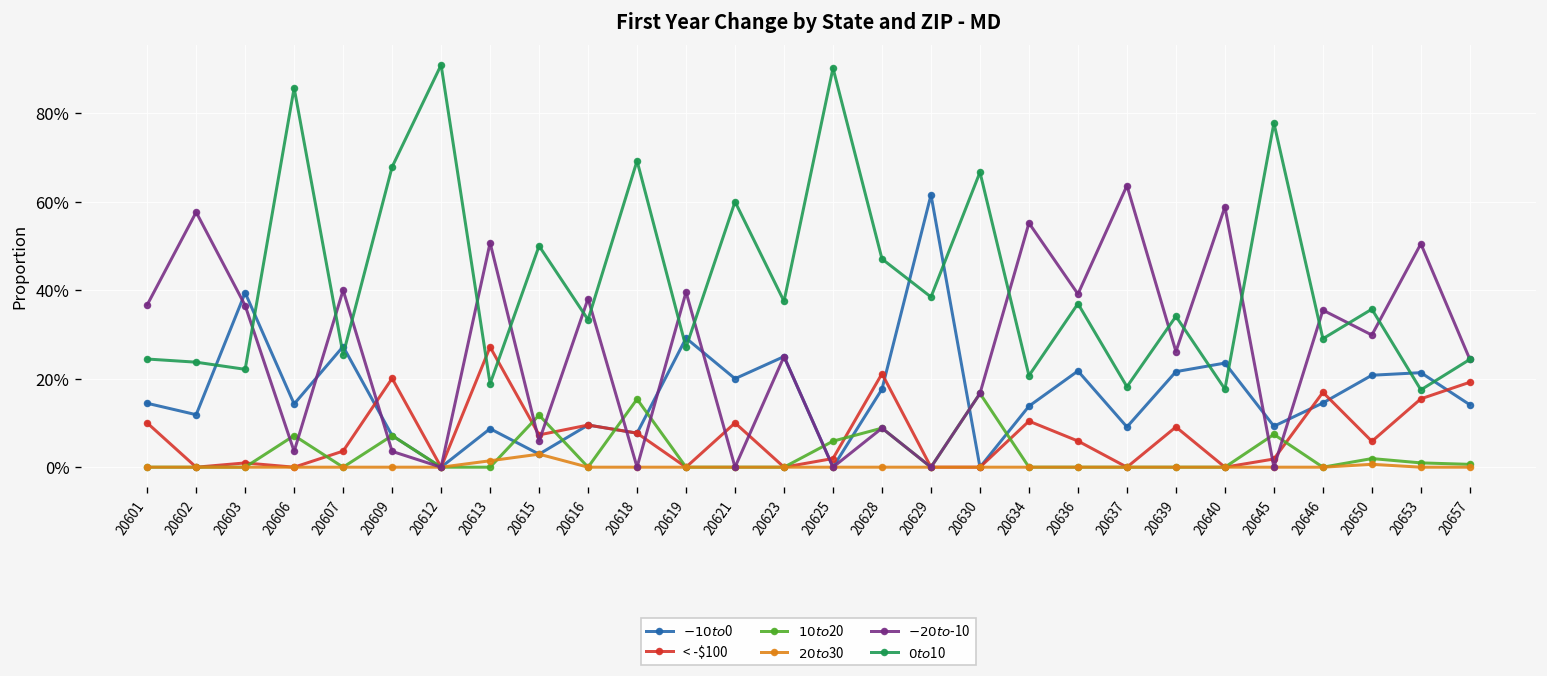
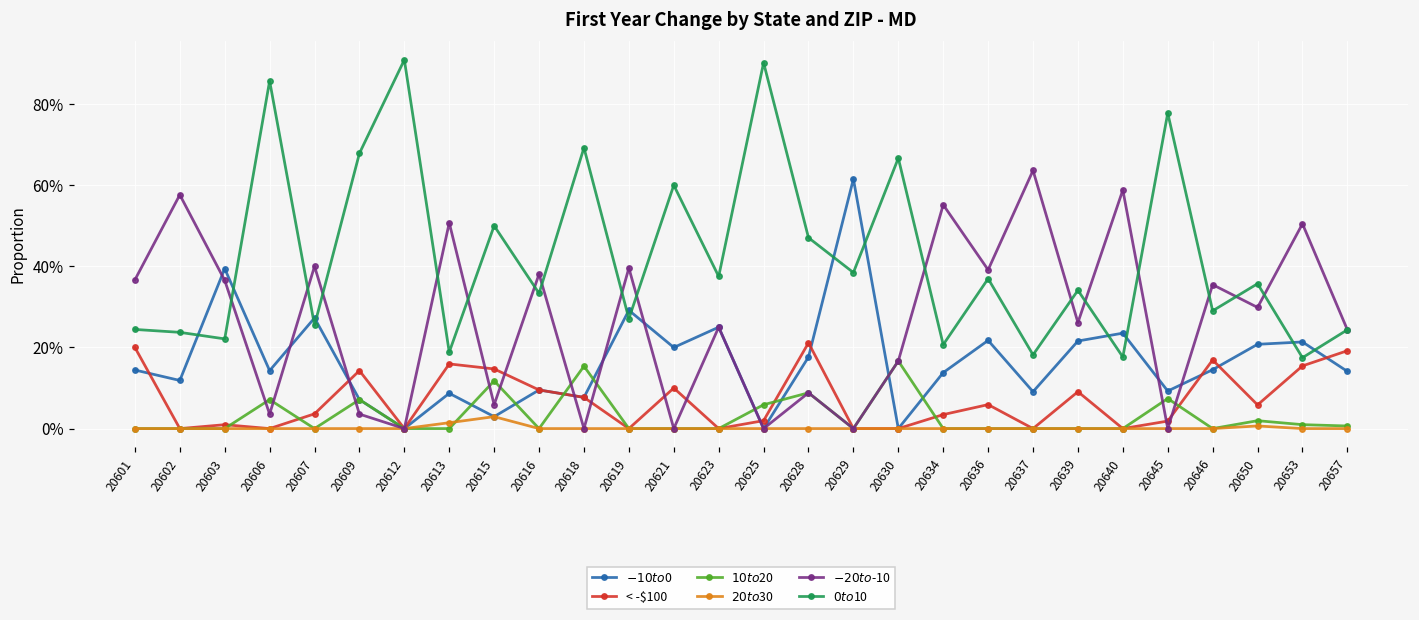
< -$100, 20601: 10% -> 20%
< -$100, 20609: 20% -> 14%
< -$100, 20613: 27% -> 16%
< -$100, 20615: 7% -> 15%
< -$100, 20634: 10% -> 3%
